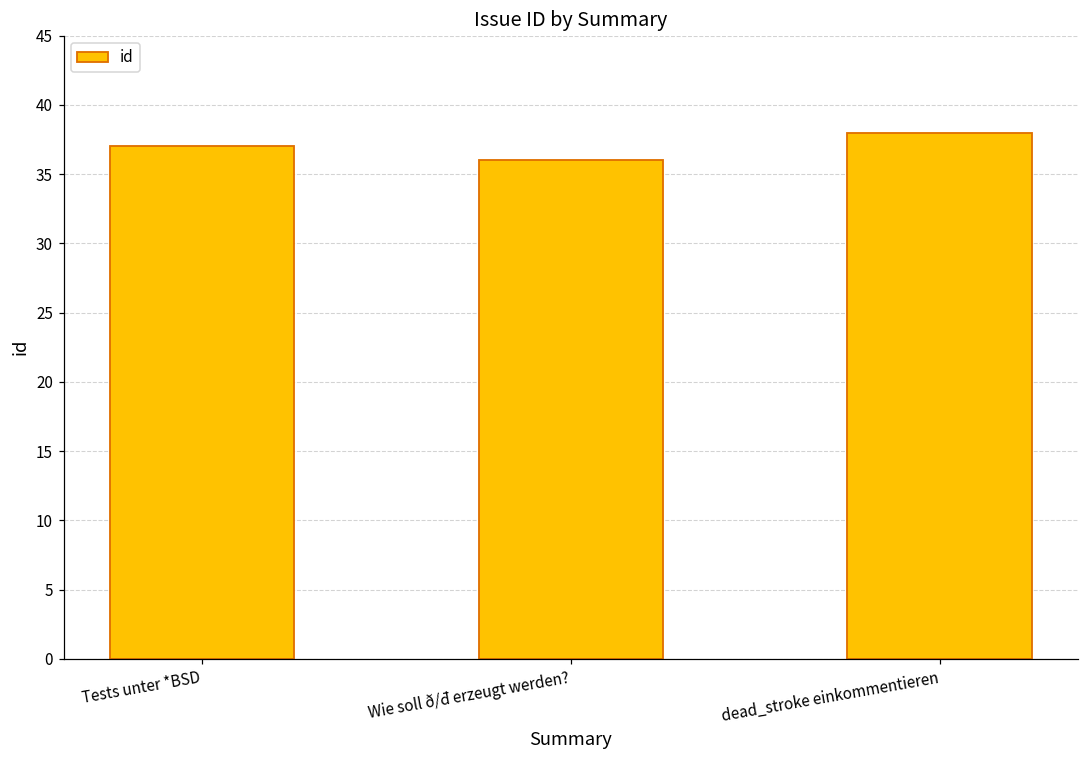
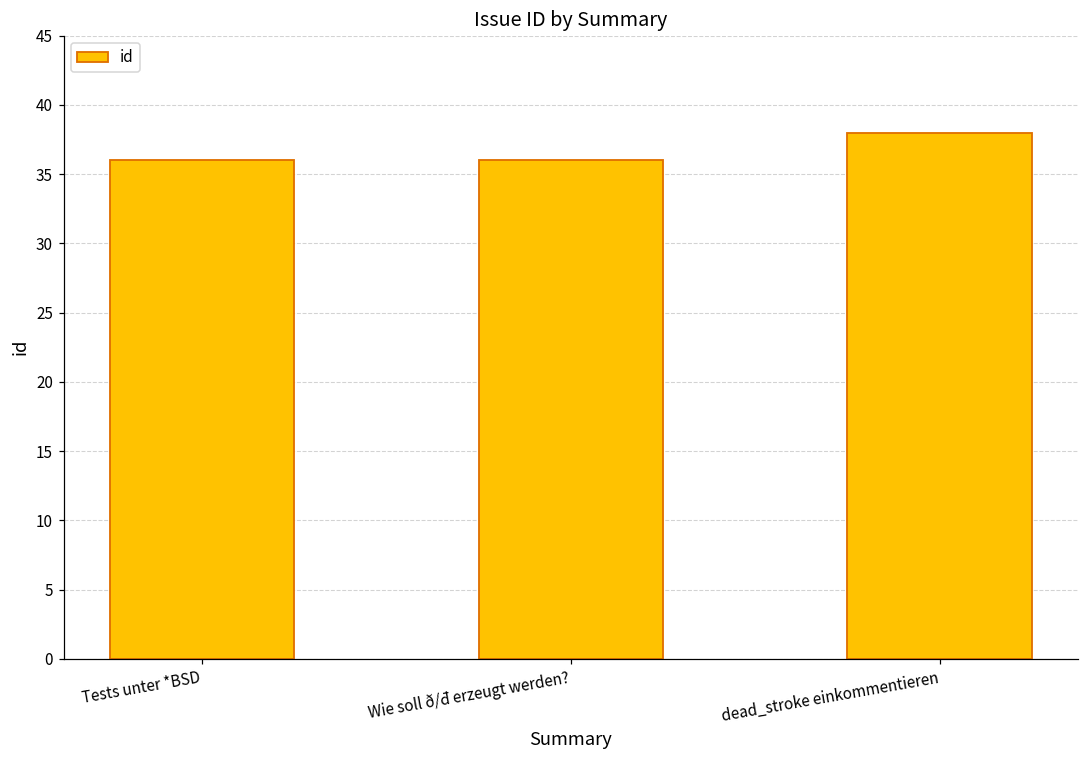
Tests unter *BSD: 37 -> 36
